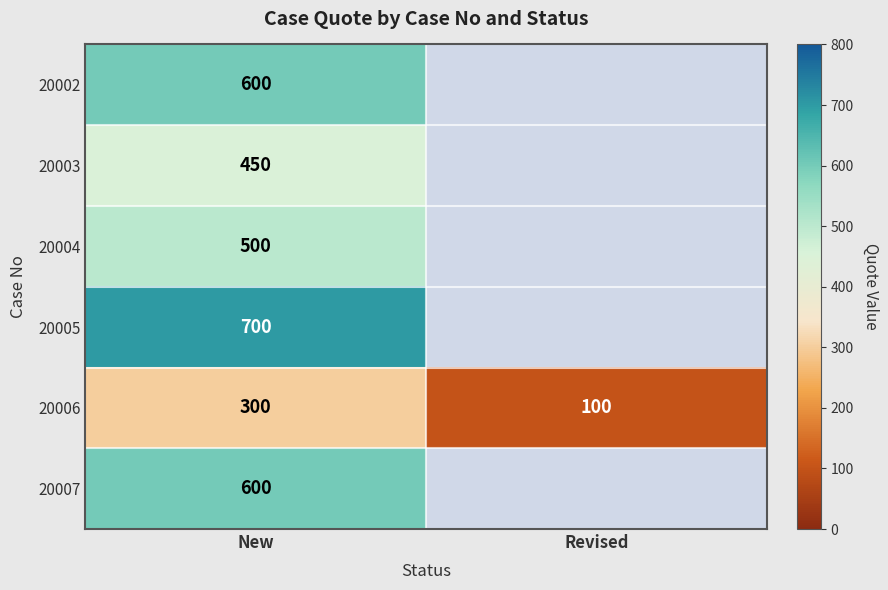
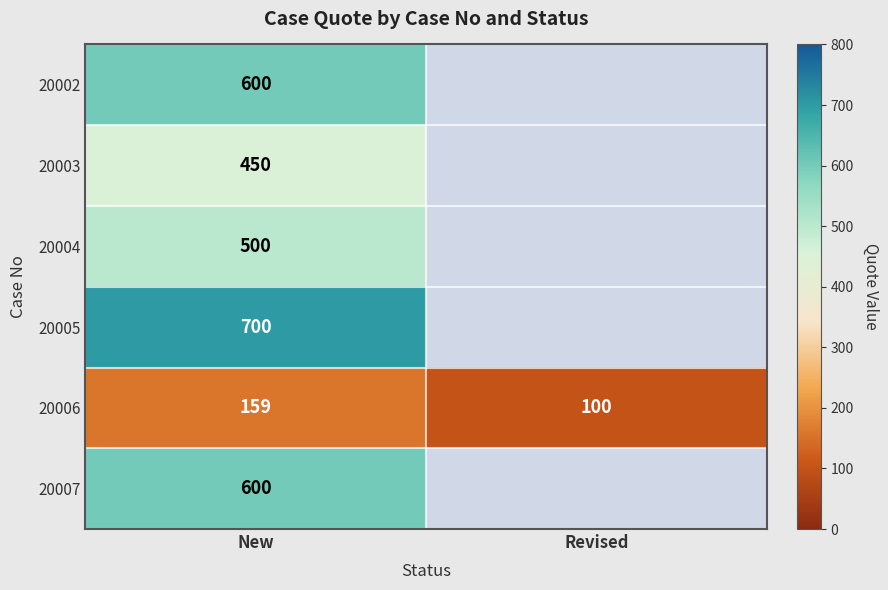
20006, New: 300 -> 159
